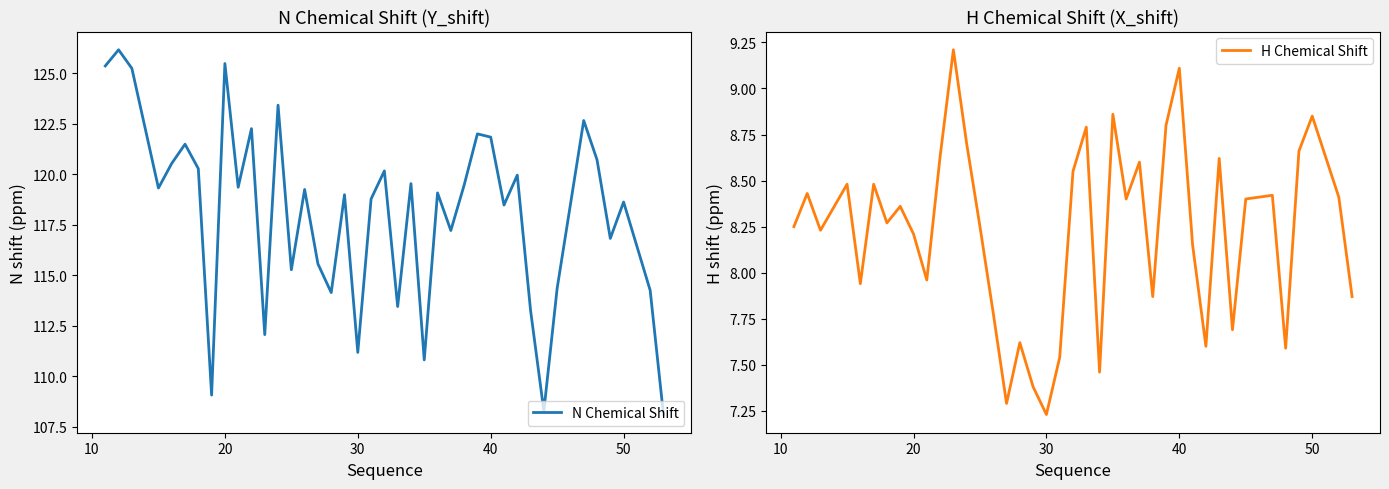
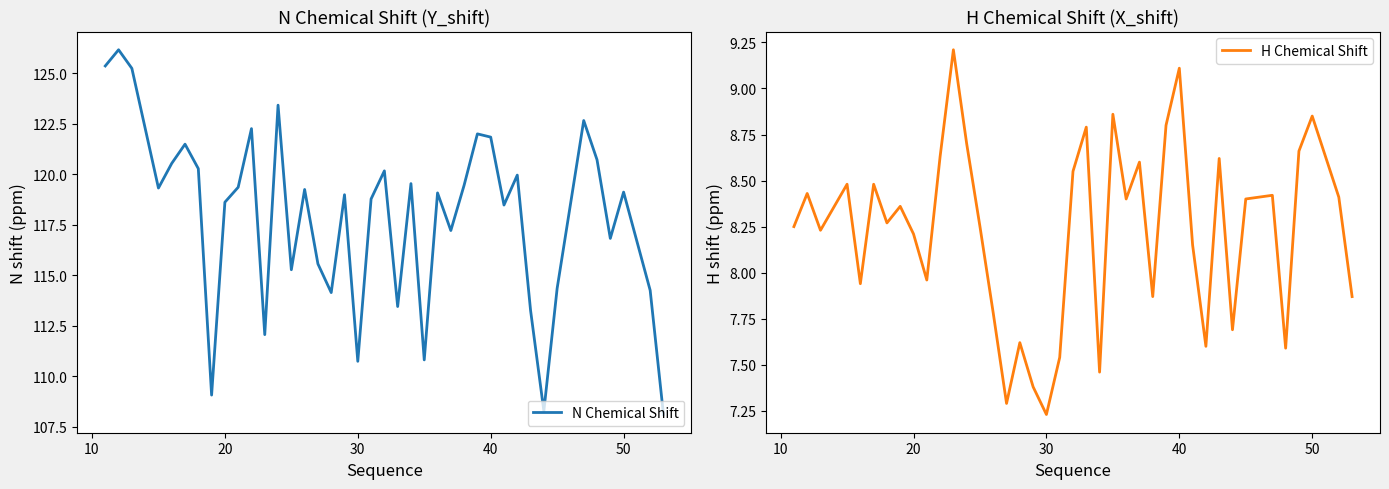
N Chemical Shift (Y_shift), 20: 125.5 -> 118.6
N Chemical Shift (Y_shift), 30: 111.2 -> 110.7
N Chemical Shift (Y_shift), 50: 118.6 -> 119.1
